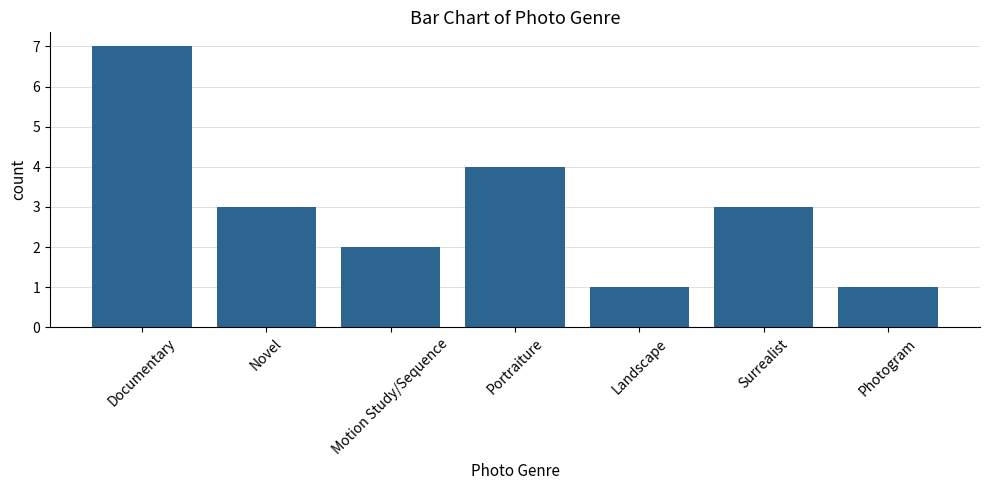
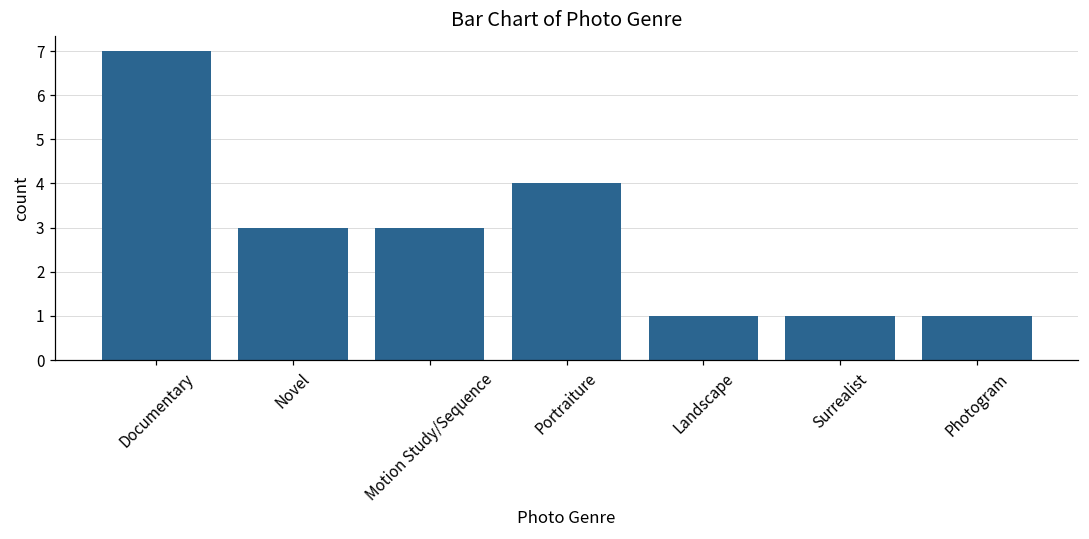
Motion Study/Sequence: 2 -> 3
Surrealist: 3 -> 1
